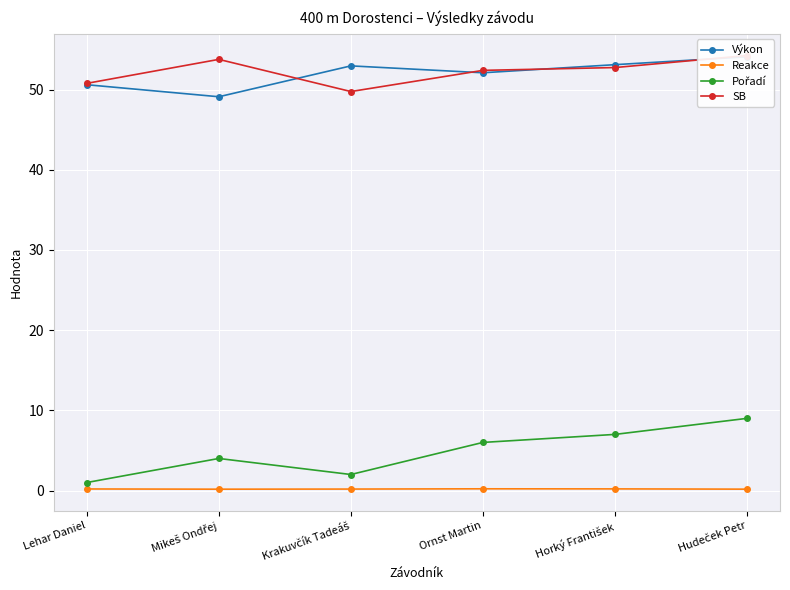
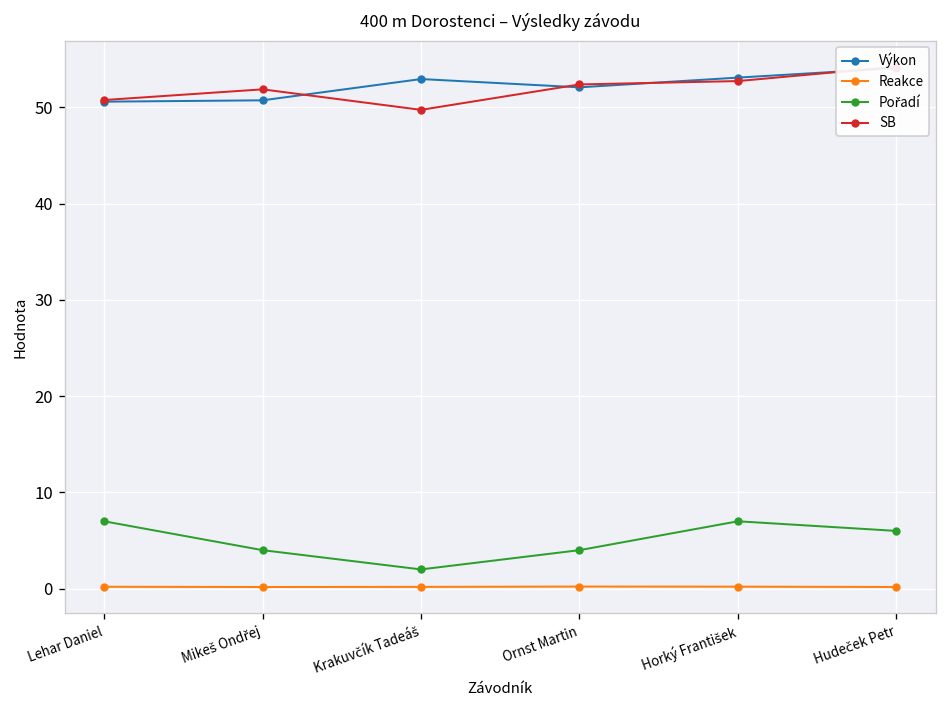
Pořadí, Lehar Daniel: 1 -> 7
Výkon, Mikeš Ondřej: 49 -> 51
SB, Mikeš Ondřej: 54 -> 52
Pořadí, Ornst Martin: 6 -> 4
Pořadí, Hudeček Petr: 9 -> 6
